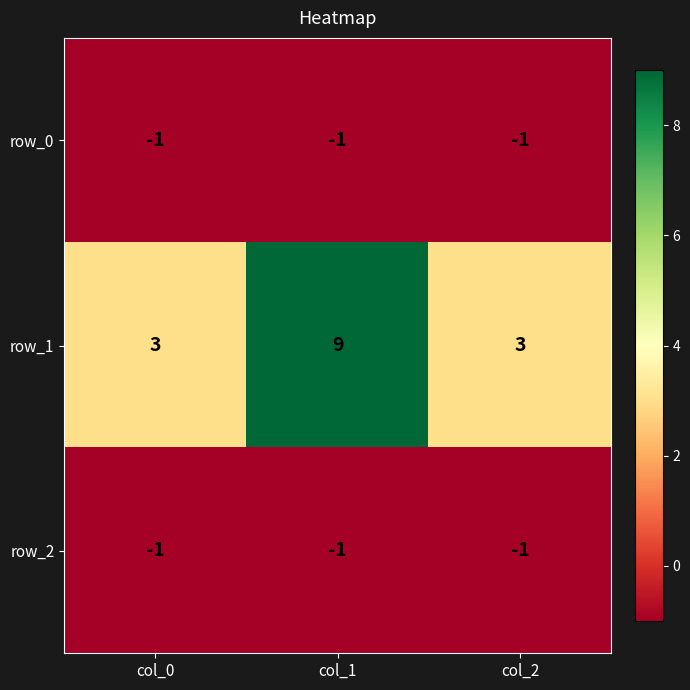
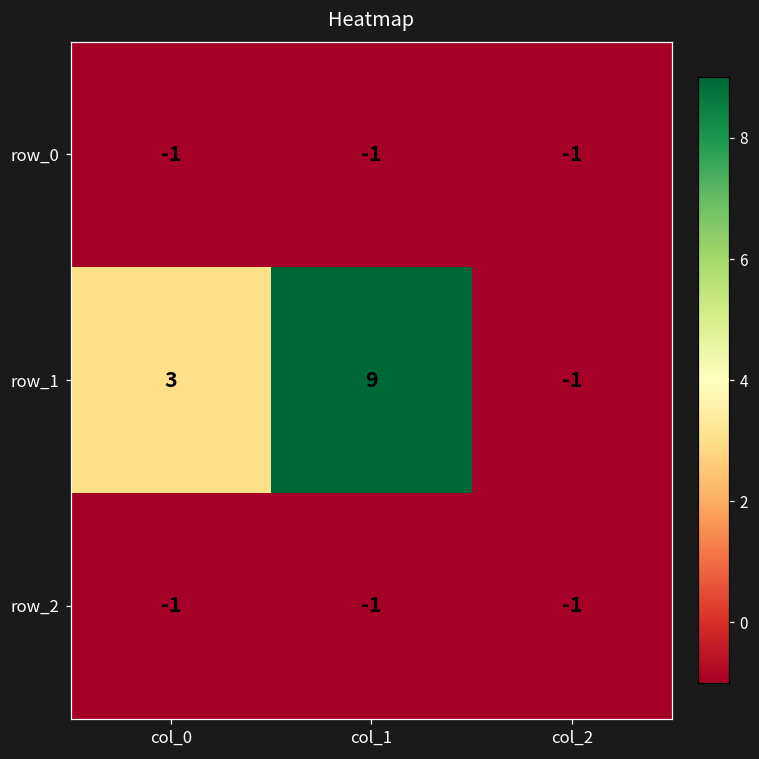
row_1, col_2: 3 -> -1
